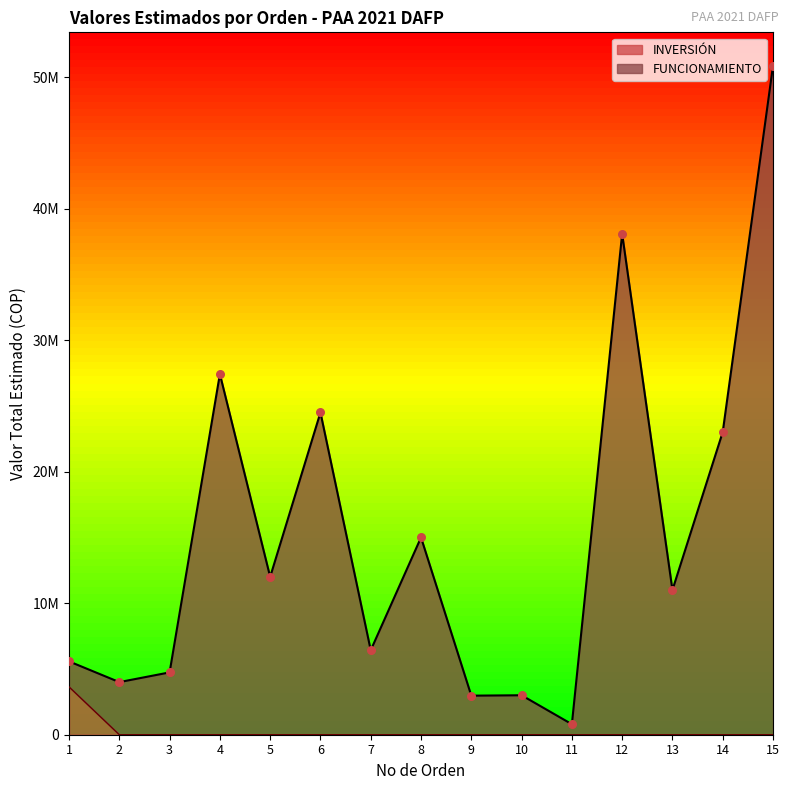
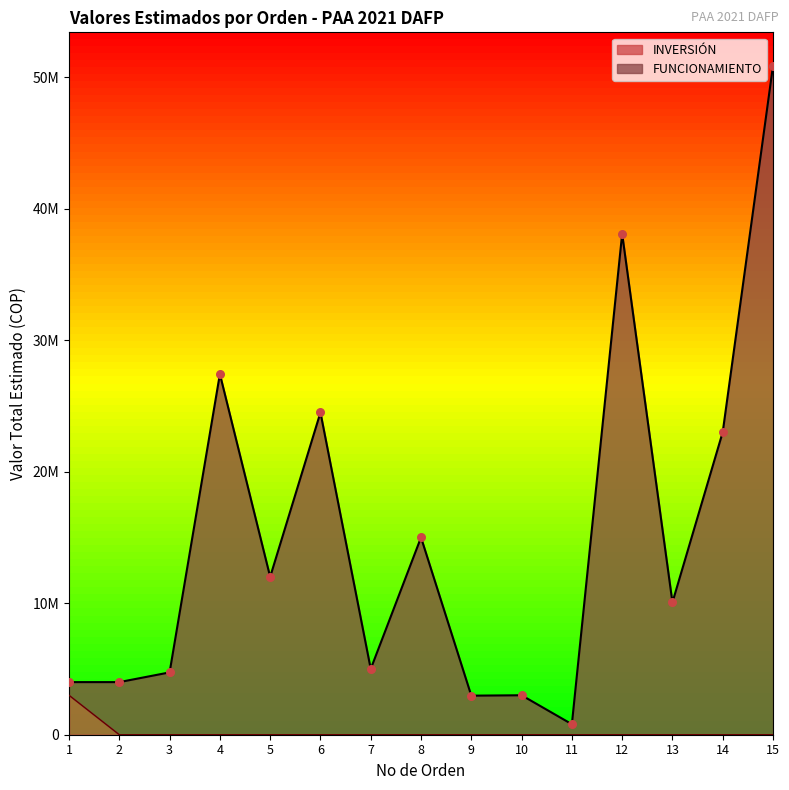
INVERSIÓN, 1: 3600000 -> 3000000
FUNCIONAMIENTO, 1: 1900000 -> 1000000
FUNCIONAMIENTO, 7: 6400000 -> 5000000
FUNCIONAMIENTO, 13: 11000000 -> 10100000
